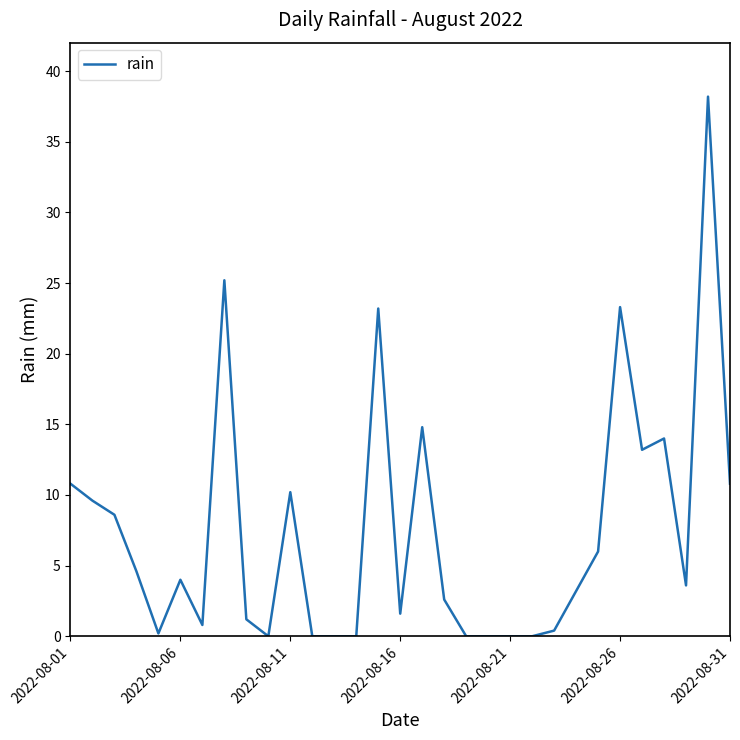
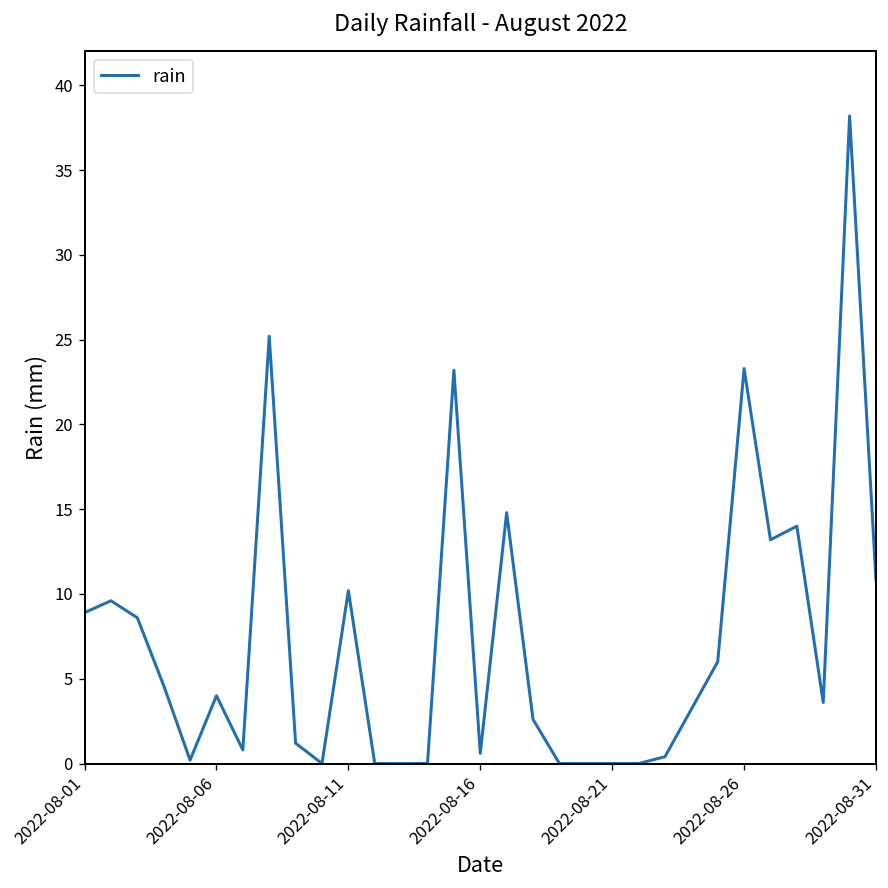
2022-08-01: 10.8 -> 8.9
2022-08-16: 1.6 -> 0.6
